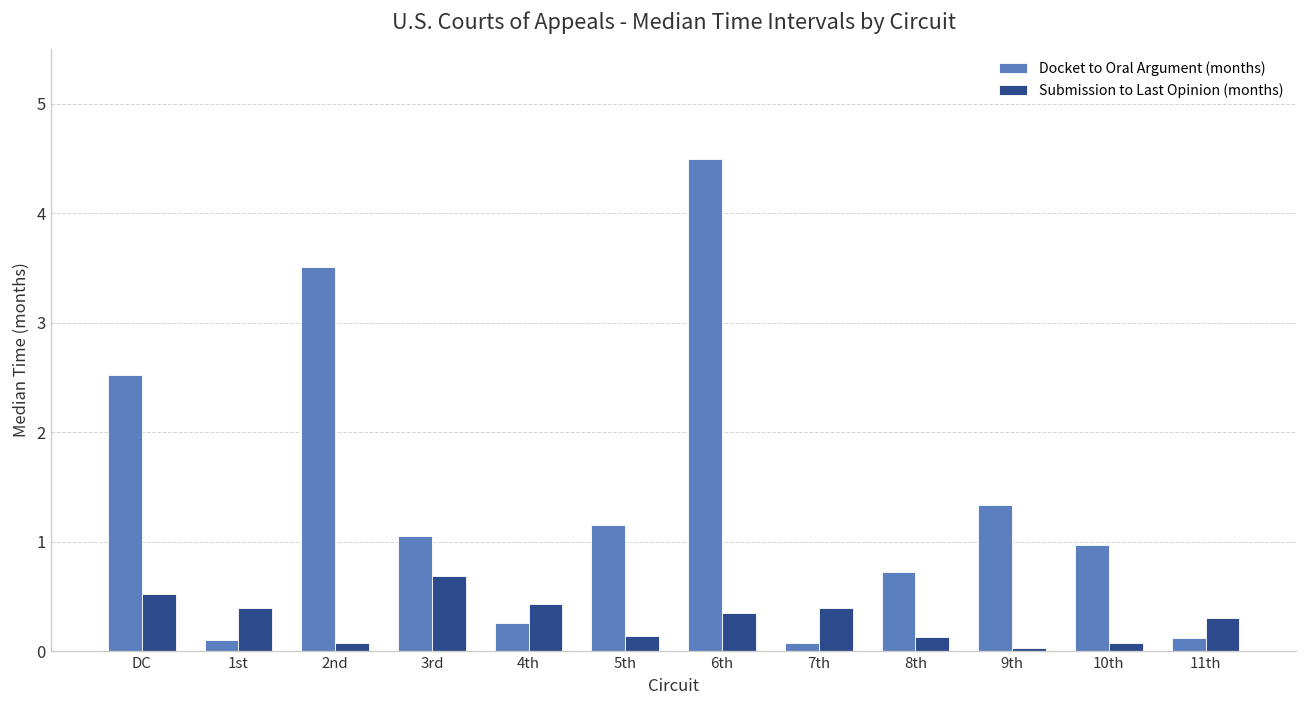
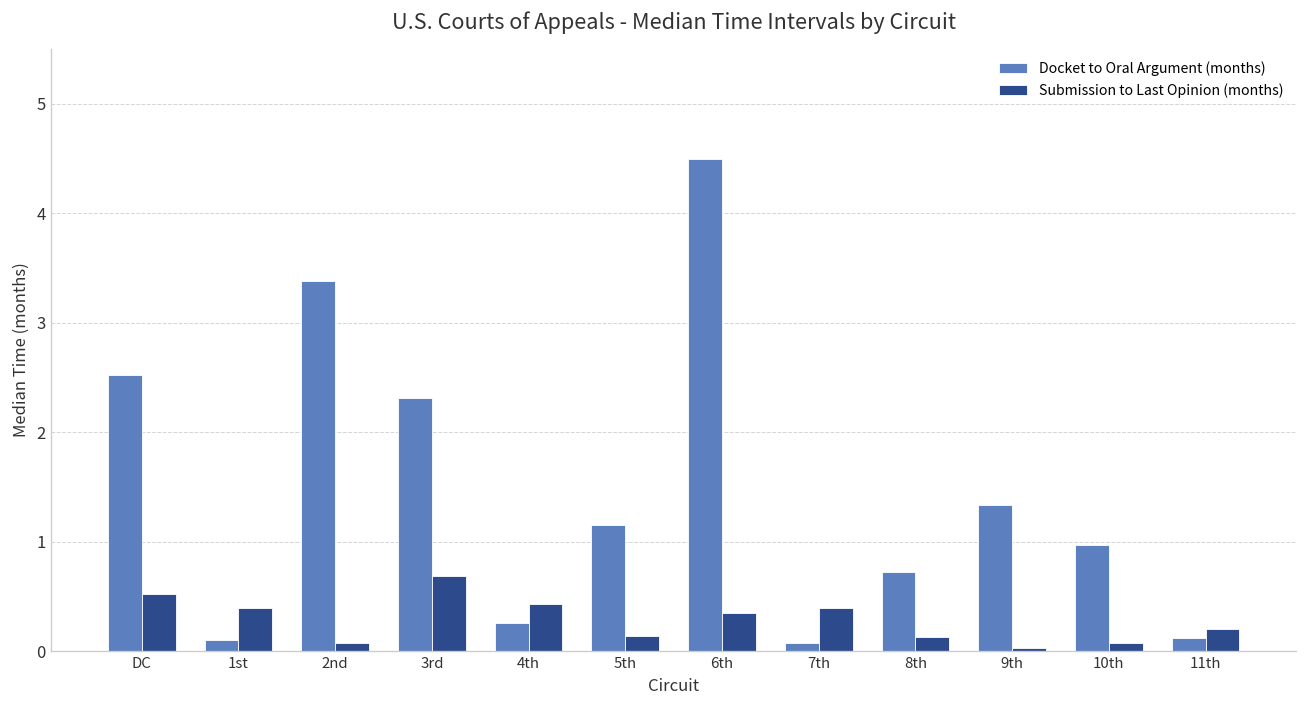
Docket to Oral Argument (months), 2nd: 3.5 -> 3.4
Docket to Oral Argument (months), 3rd: 1.1 -> 2.3
Submission to Last Opinion (months), 11th: 0.3 -> 0.2
